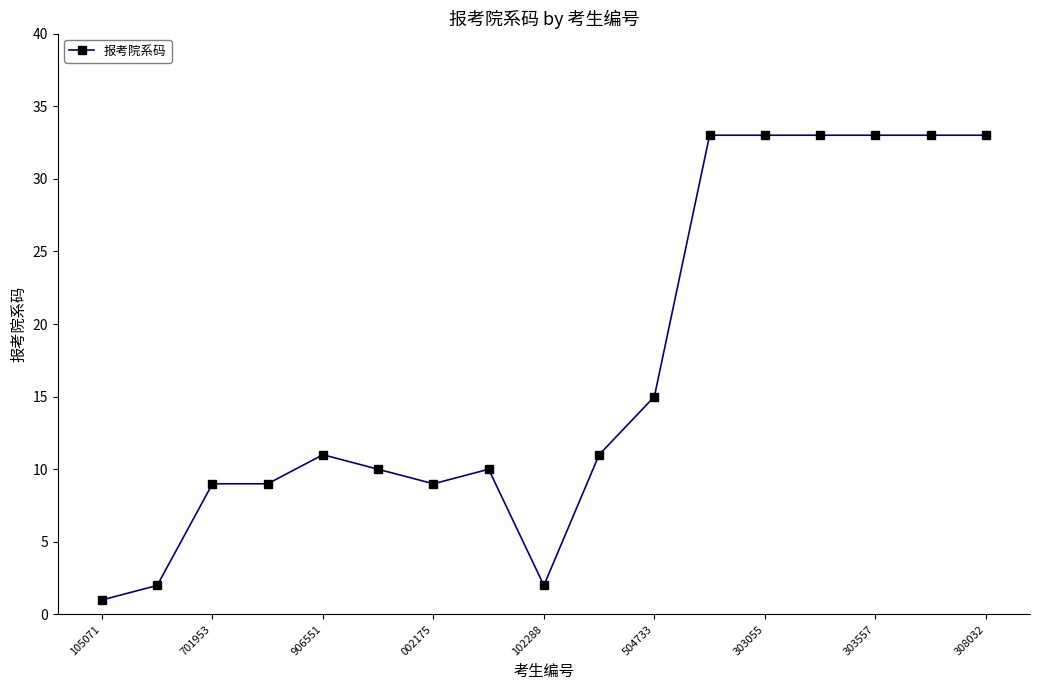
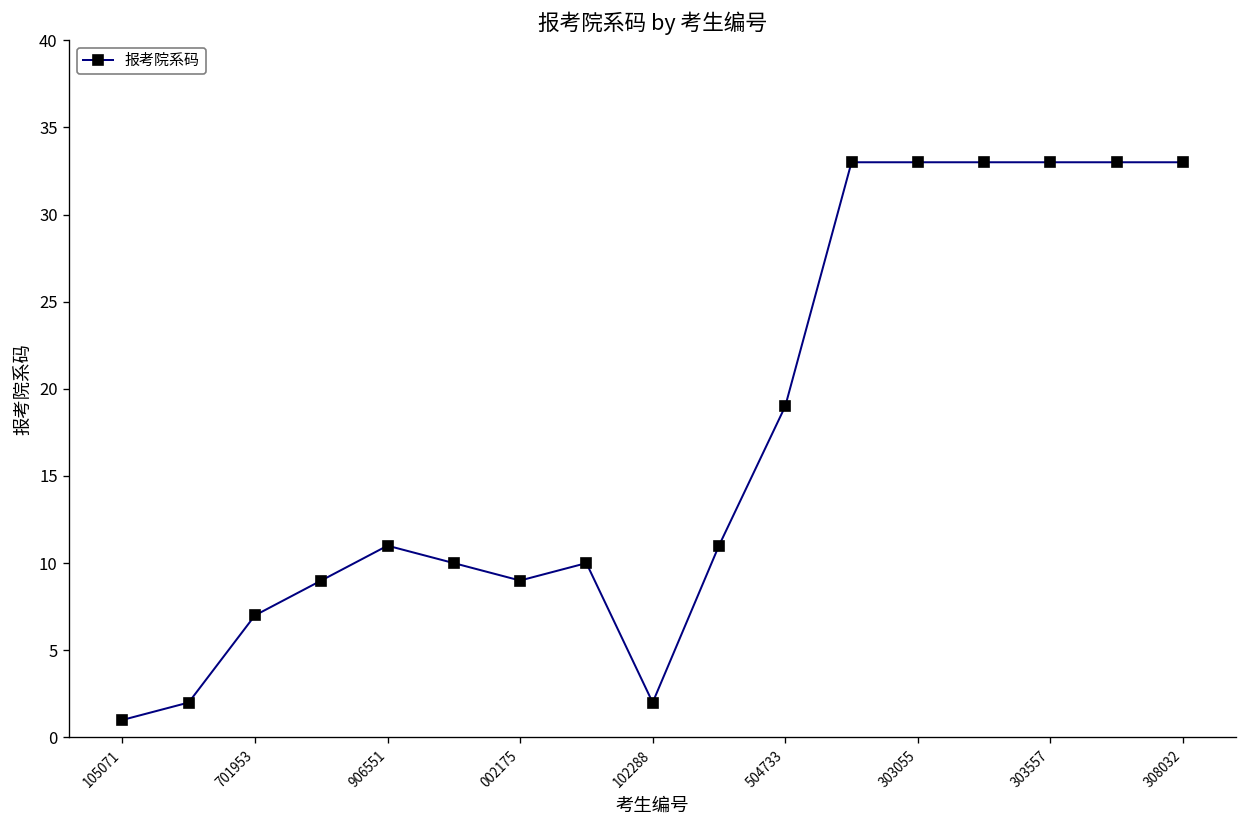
701953: 9 -> 7
504733: 15 -> 19
